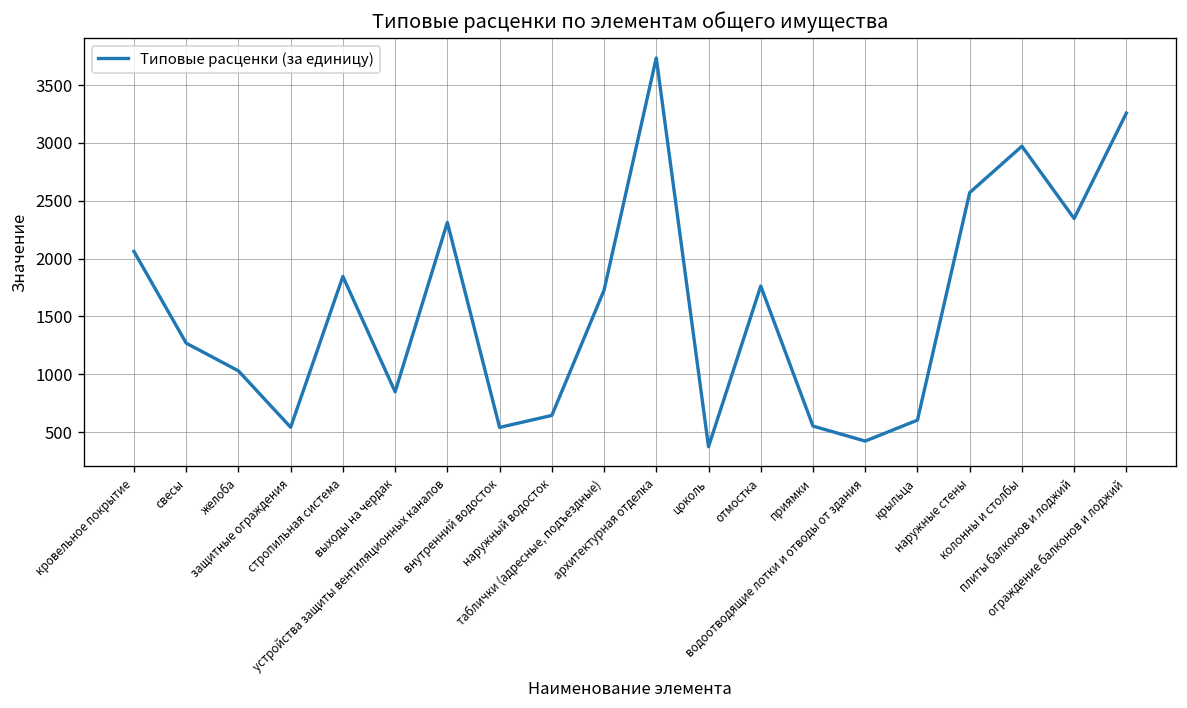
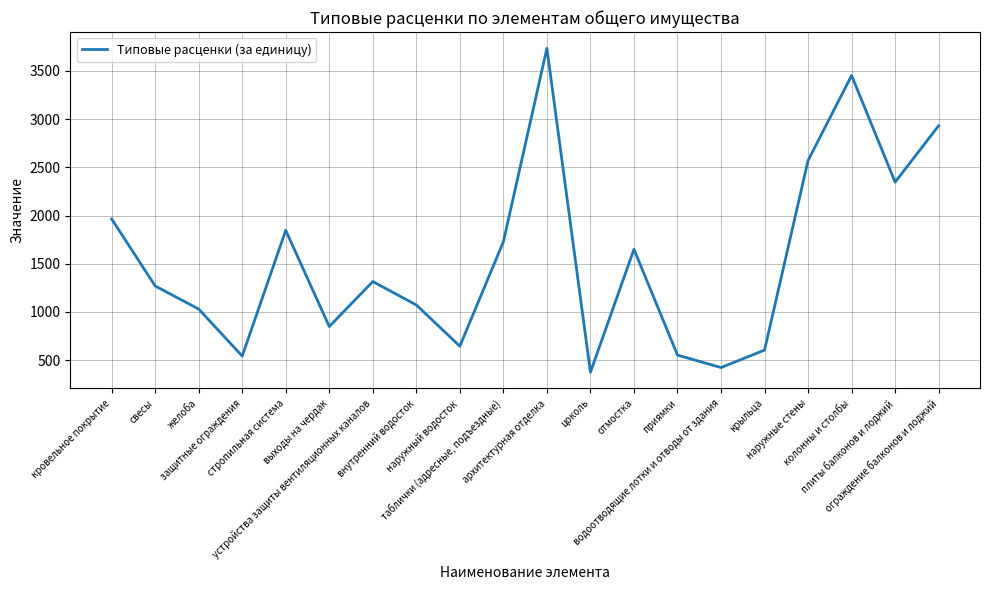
кровельное покрытие: 2100 -> 2000
устройства защиты вентиляционных каналов: 2300 -> 1300
внутренний водосток: 500 -> 1100
отмостка: 1800 -> 1700
колонны и столбы: 3000 -> 3500
ограждение балконов и лоджий: 3300 -> 2900
